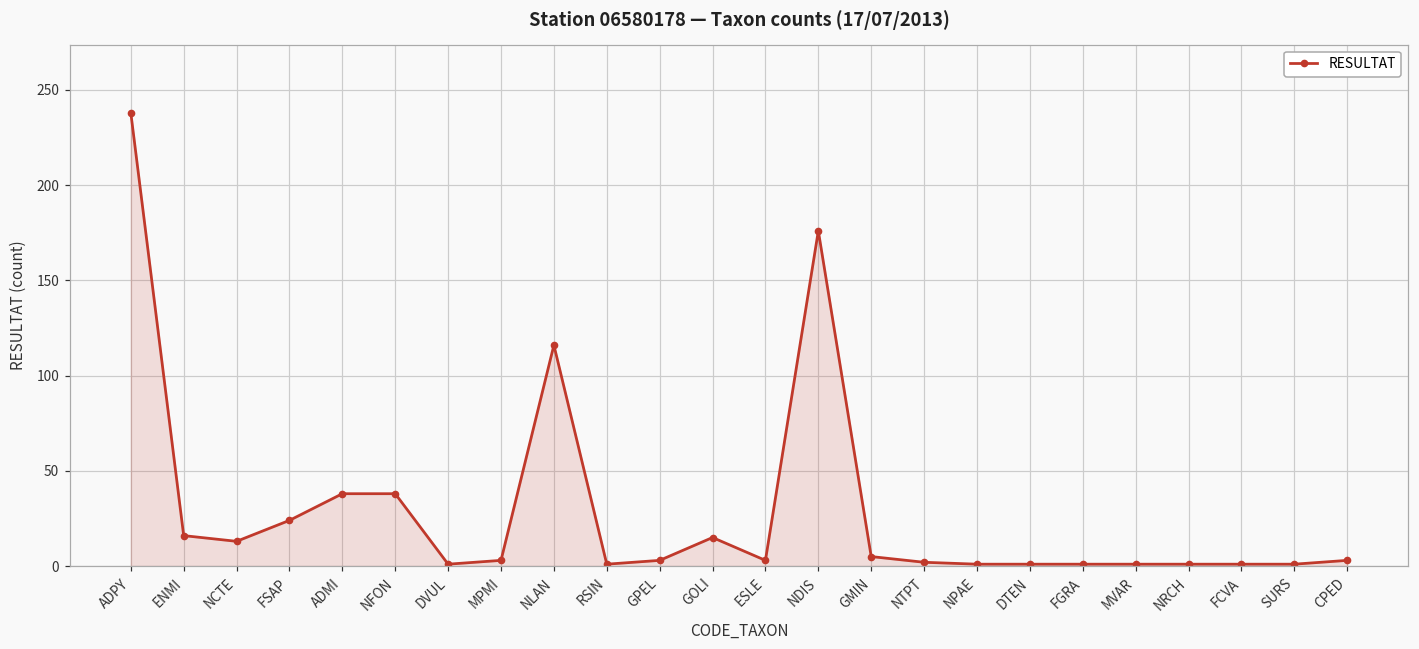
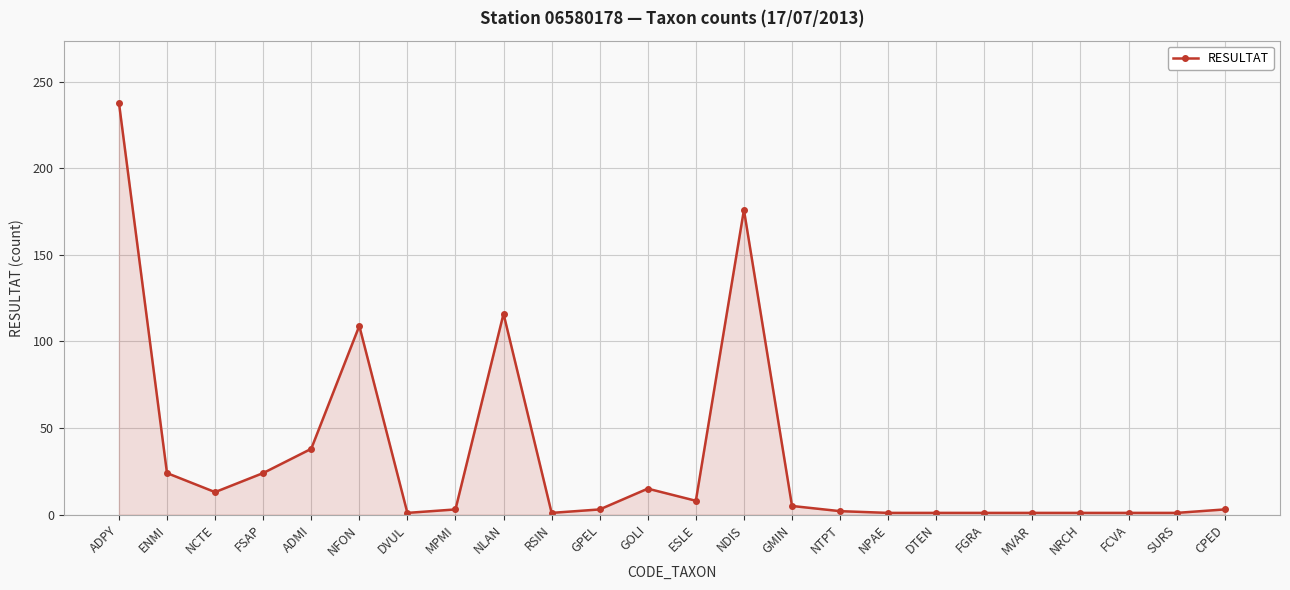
ENMI: 16 -> 24
NFON: 38 -> 109
ESLE: 3 -> 8
